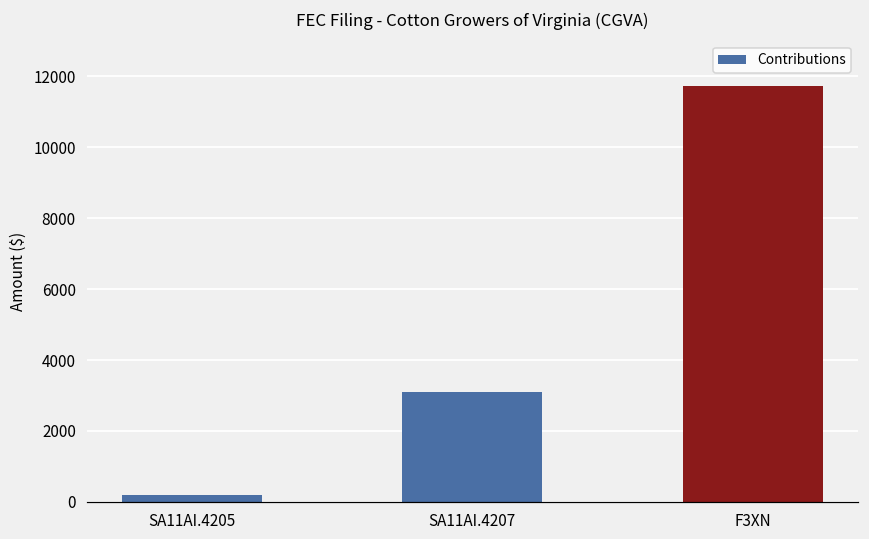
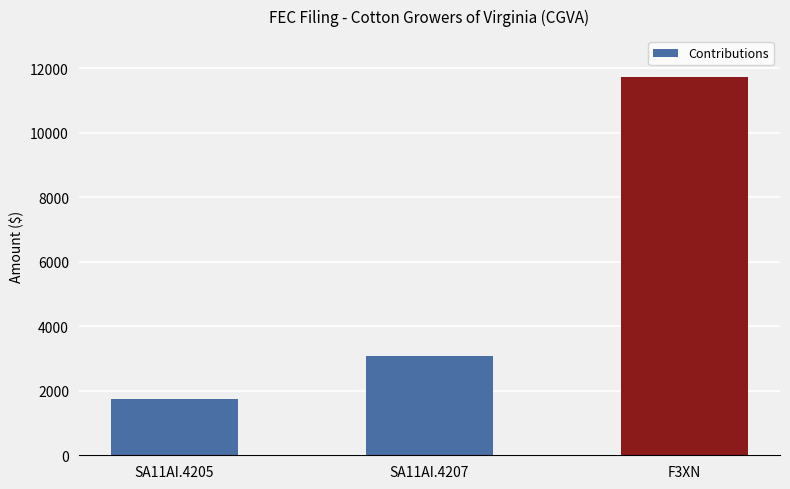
SA11AI.4205: 200 -> 1700
